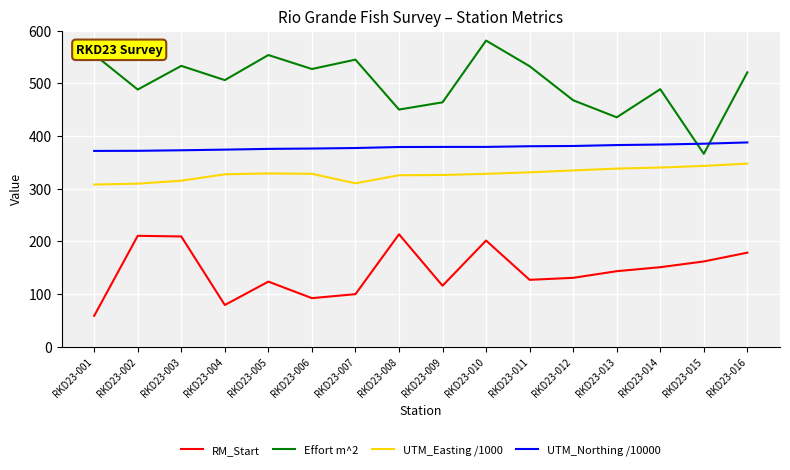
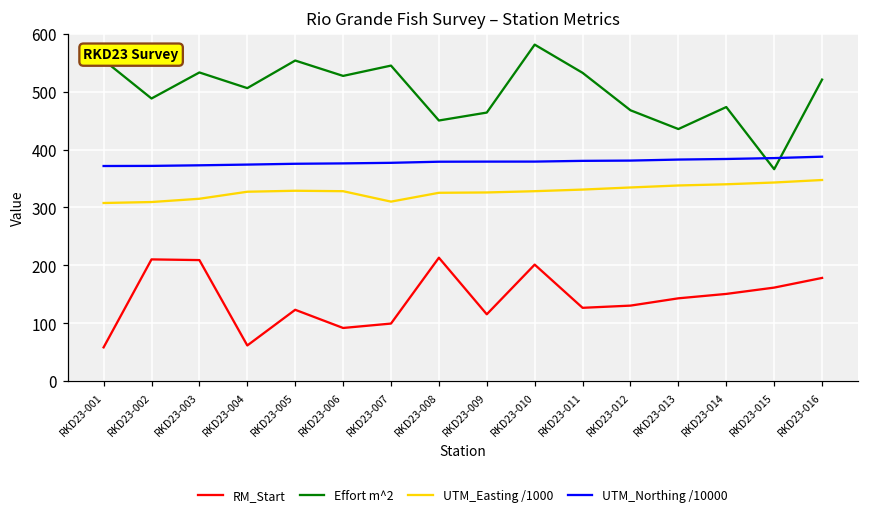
RM_Start, RKD23-004: 80 -> 60
Effort m^2, RKD23-014: 490 -> 470
